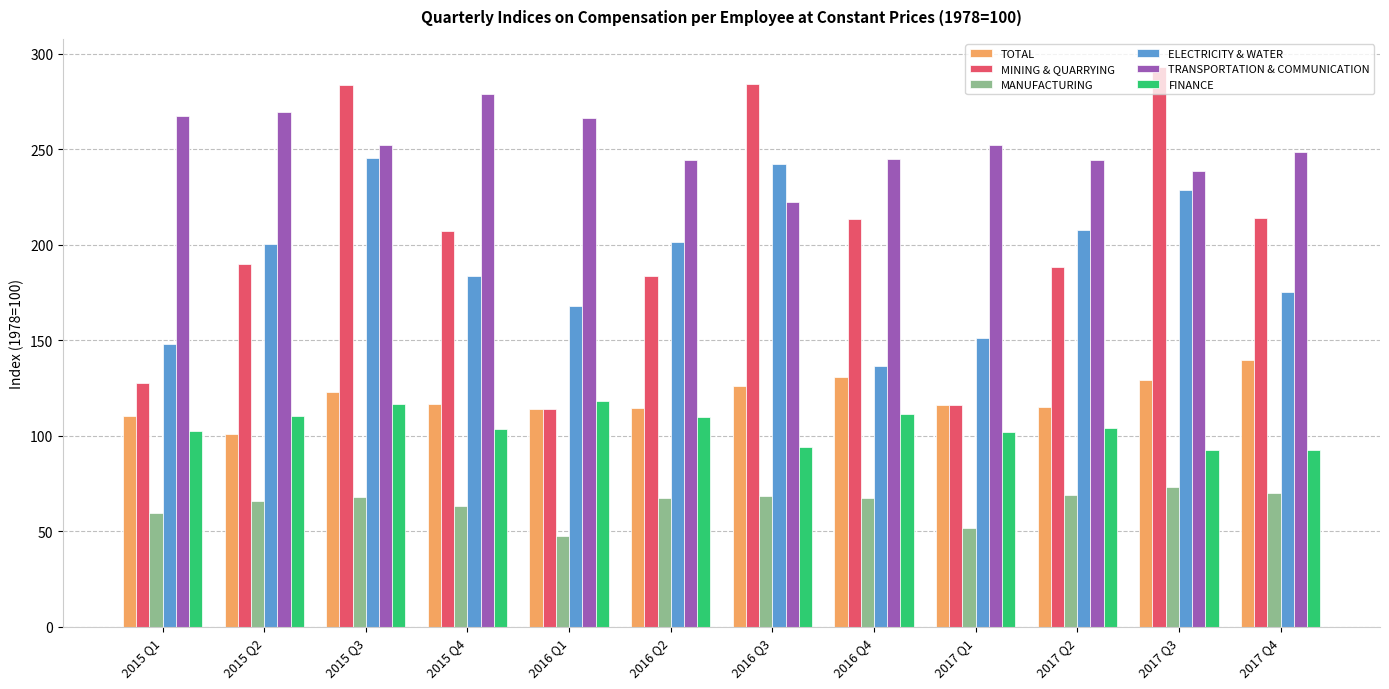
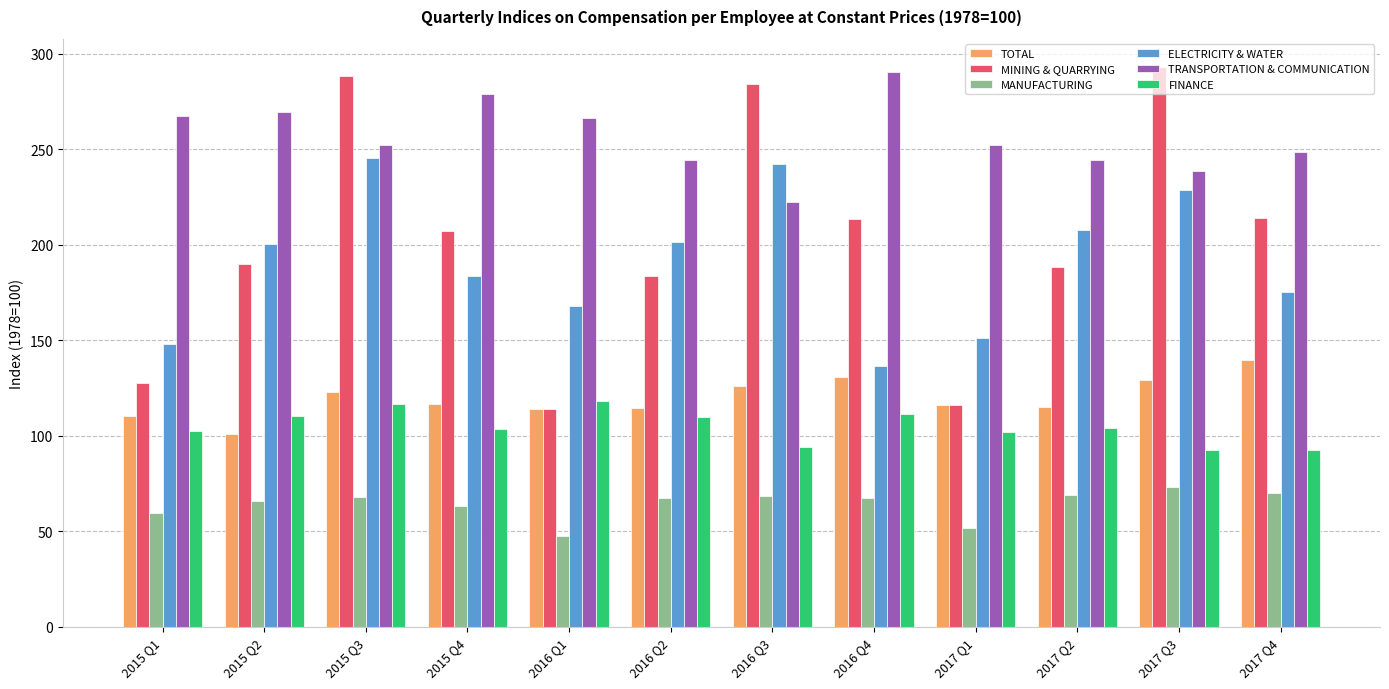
MINING & QUARRYING, 2015 Q3: 283 -> 288
TRANSPORTATION & COMMUNICATION, 2016 Q4: 245 -> 291
